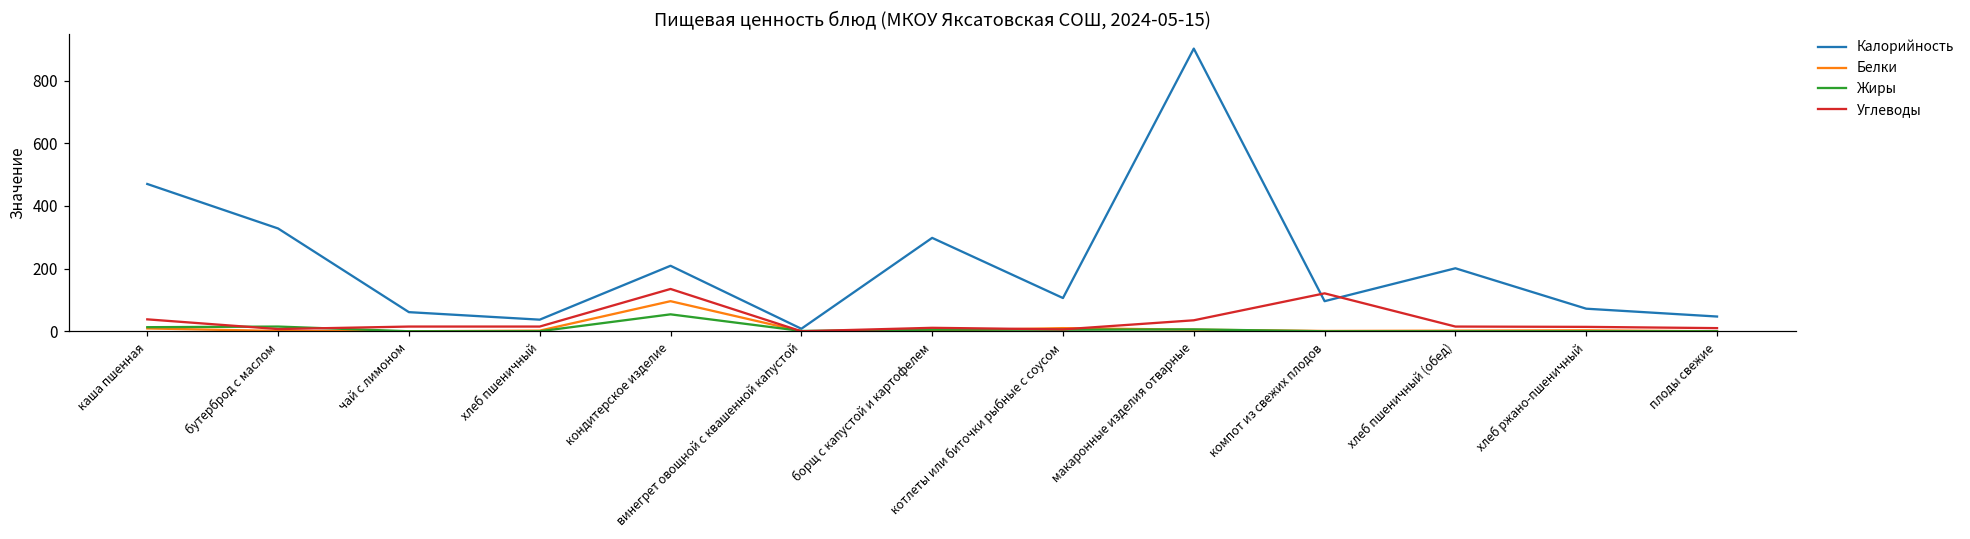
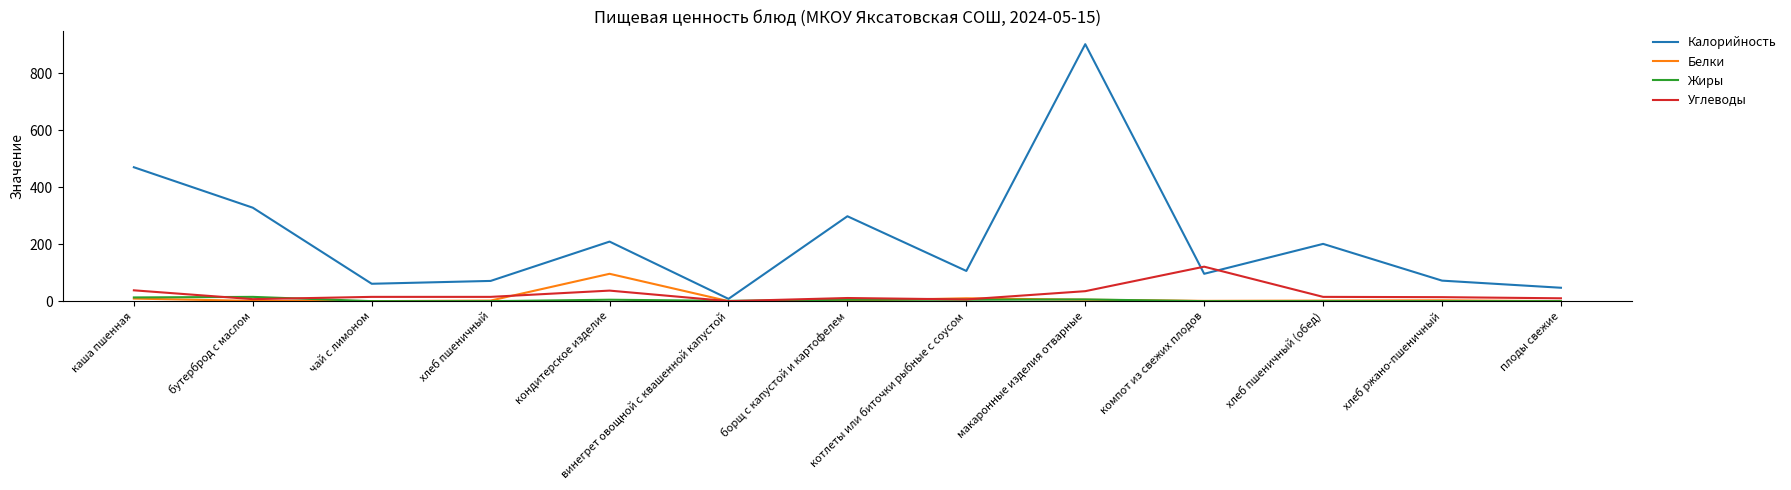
Калорийность, хлеб пшеничный: 40 -> 70
Жиры, кондитерское изделие: 50 -> 10
Углеводы, кондитерское изделие: 140 -> 40
